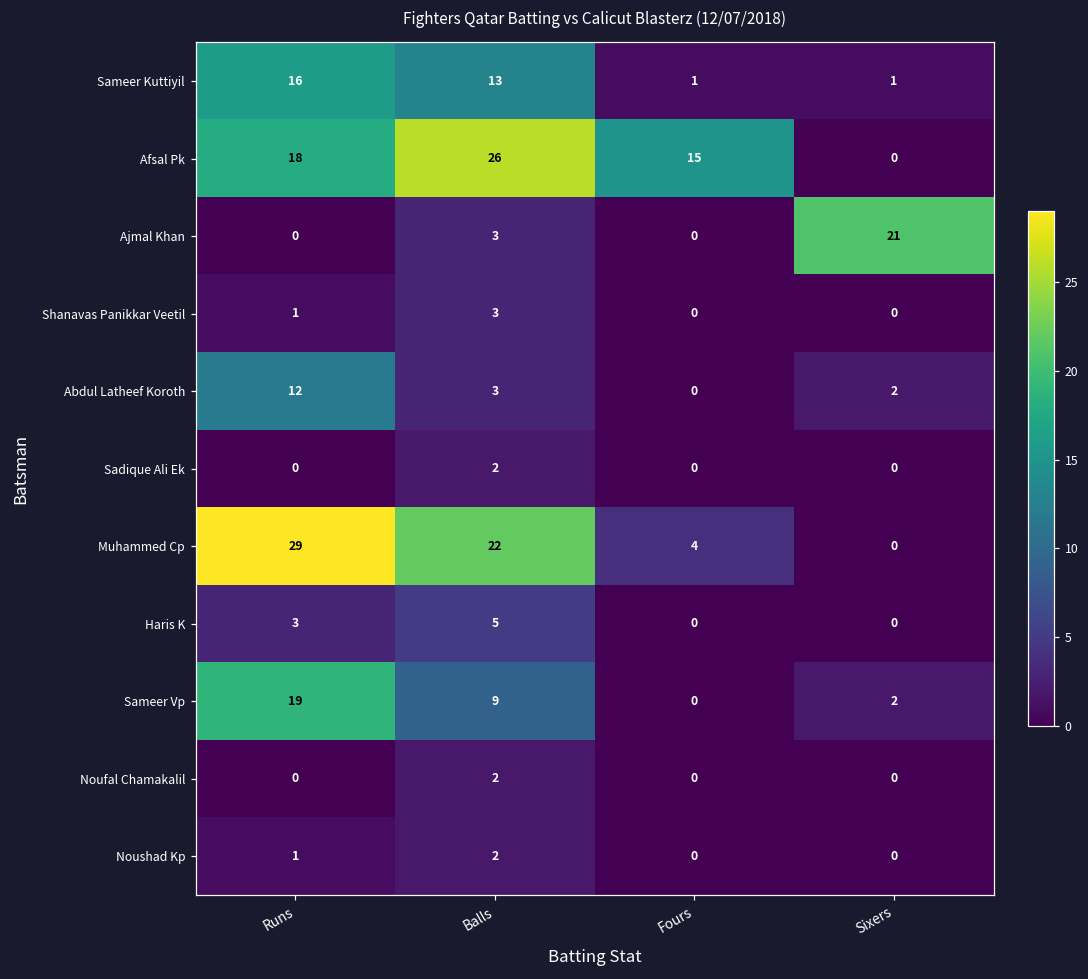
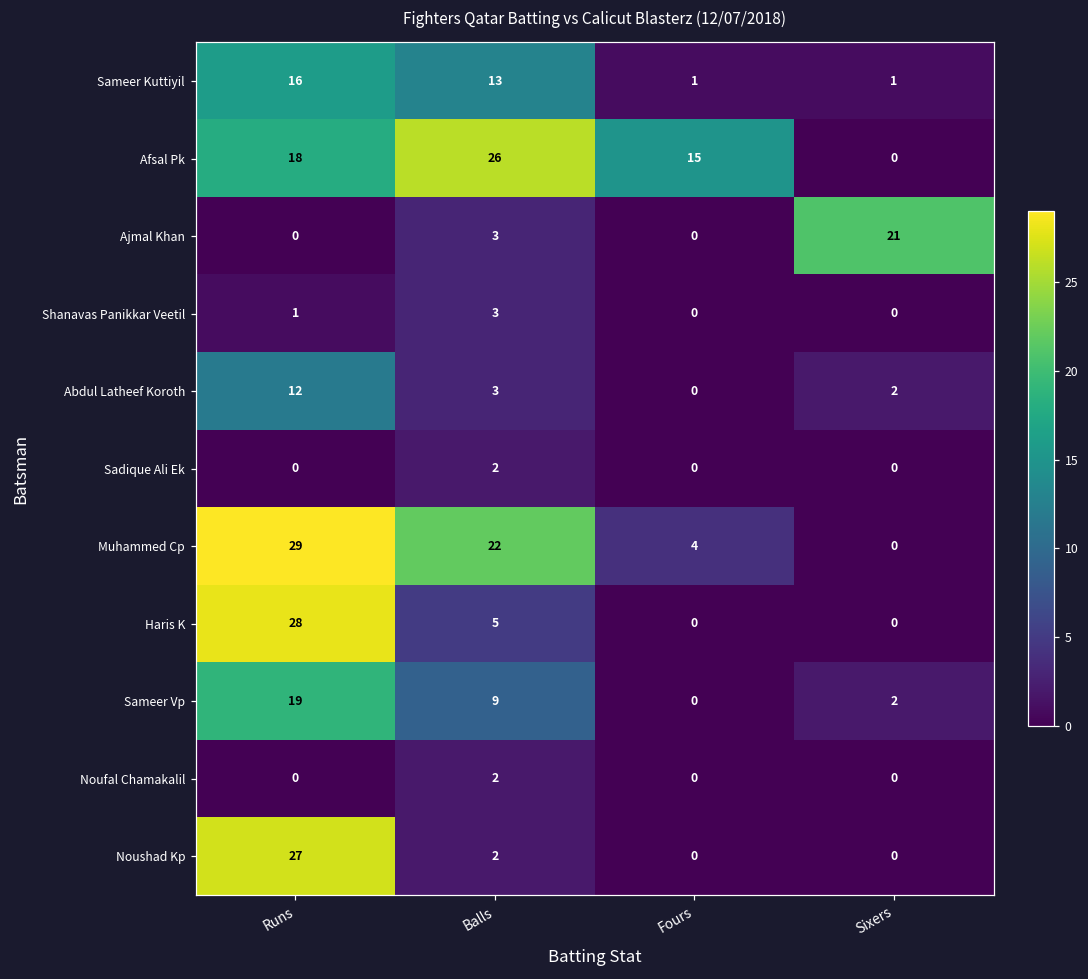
Haris K, Runs: 3 -> 28
Noushad Kp, Runs: 1 -> 27
